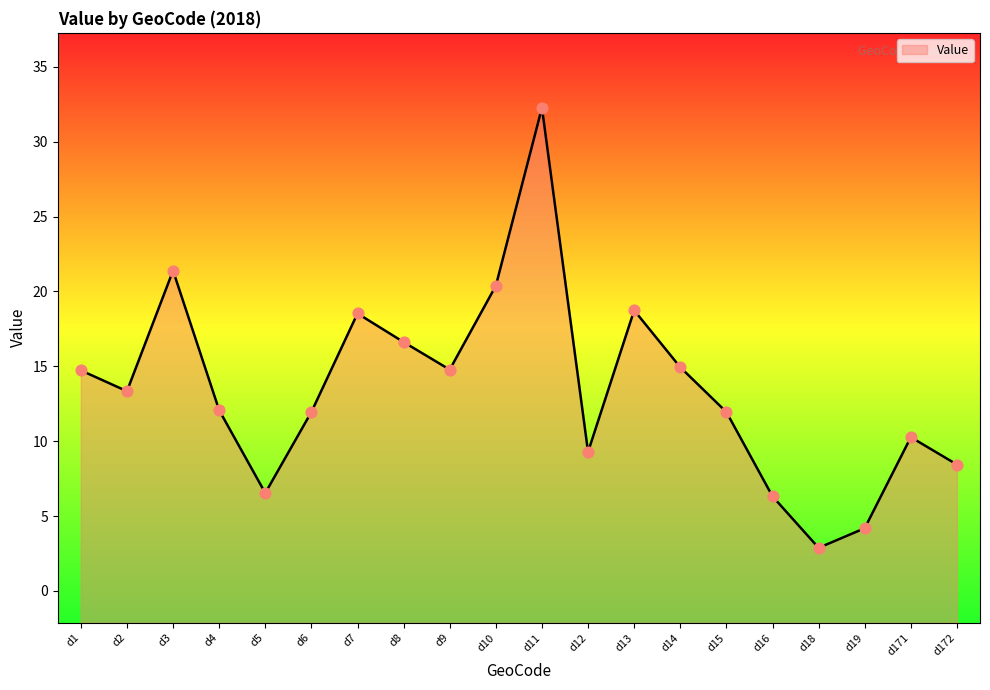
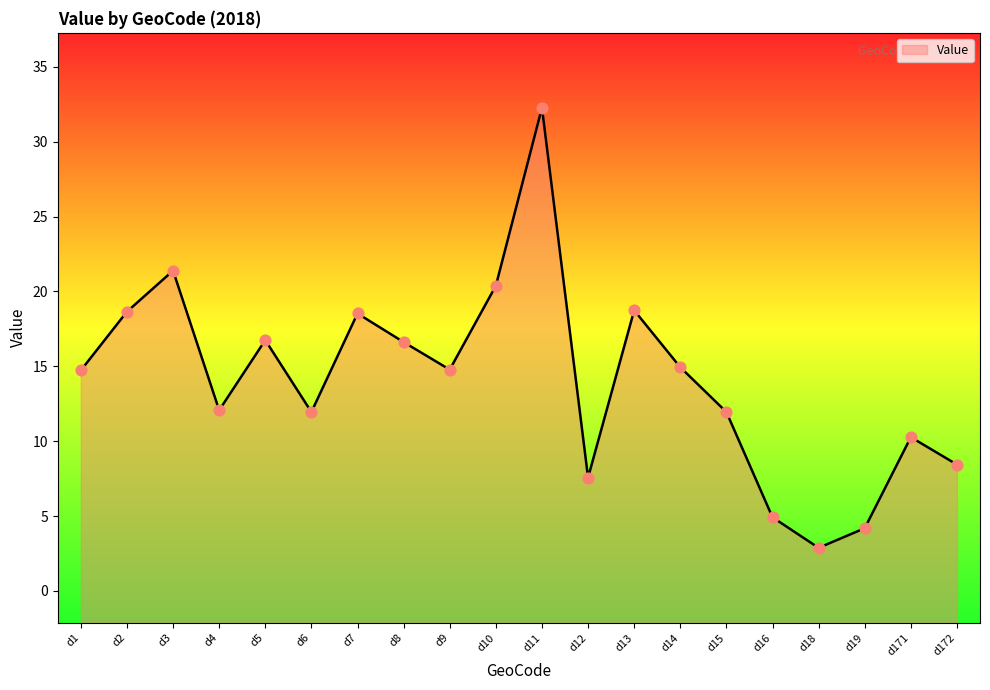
d2: 13.3 -> 18.7
d5: 6.5 -> 16.8
d12: 9.3 -> 7.6
d16: 6.3 -> 4.9
